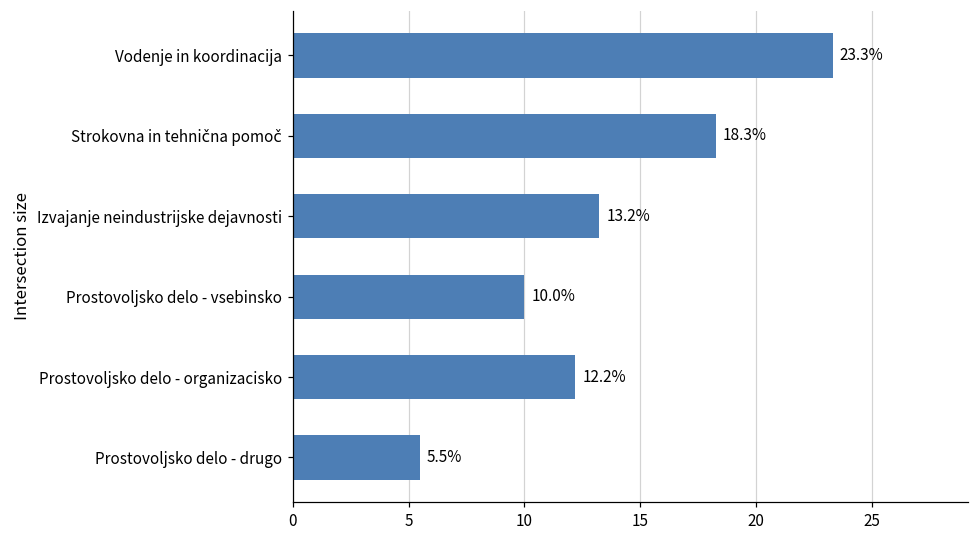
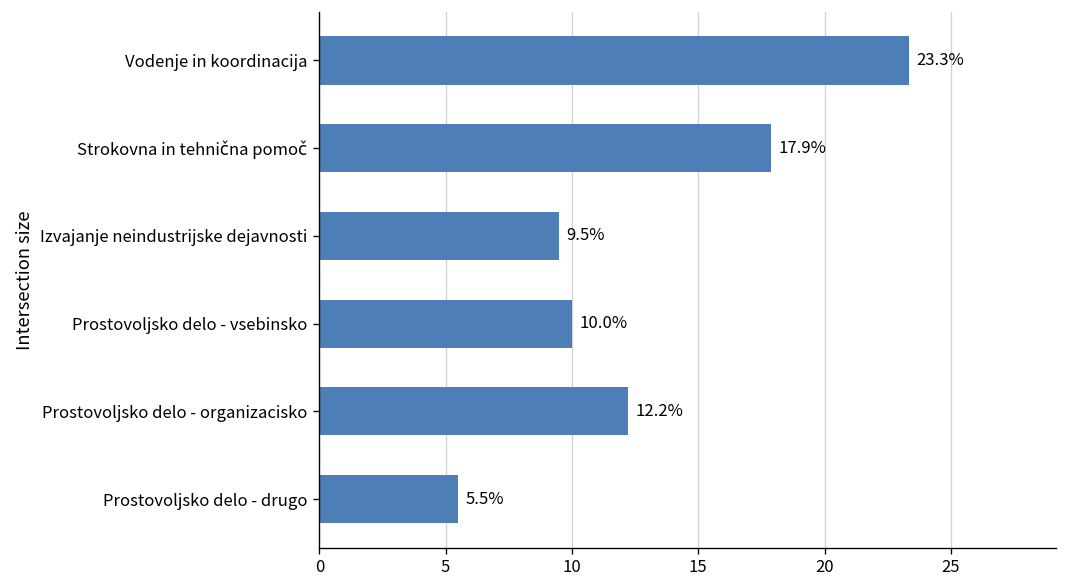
Strokovna in tehnična pomoč: 18.3% -> 17.9%
Izvajanje neindustrijske dejavnosti: 13.2% -> 9.5%
